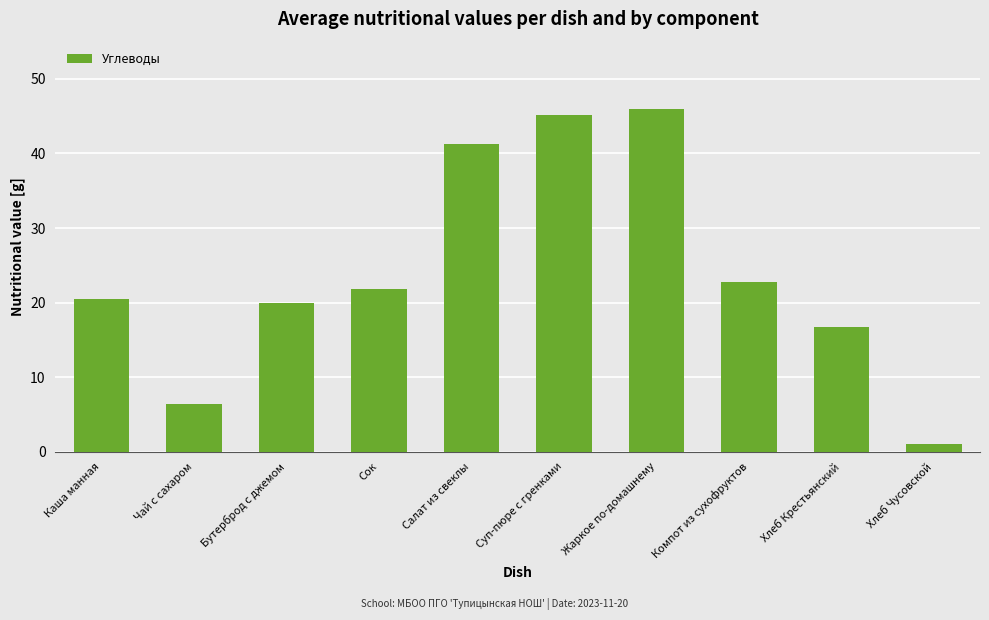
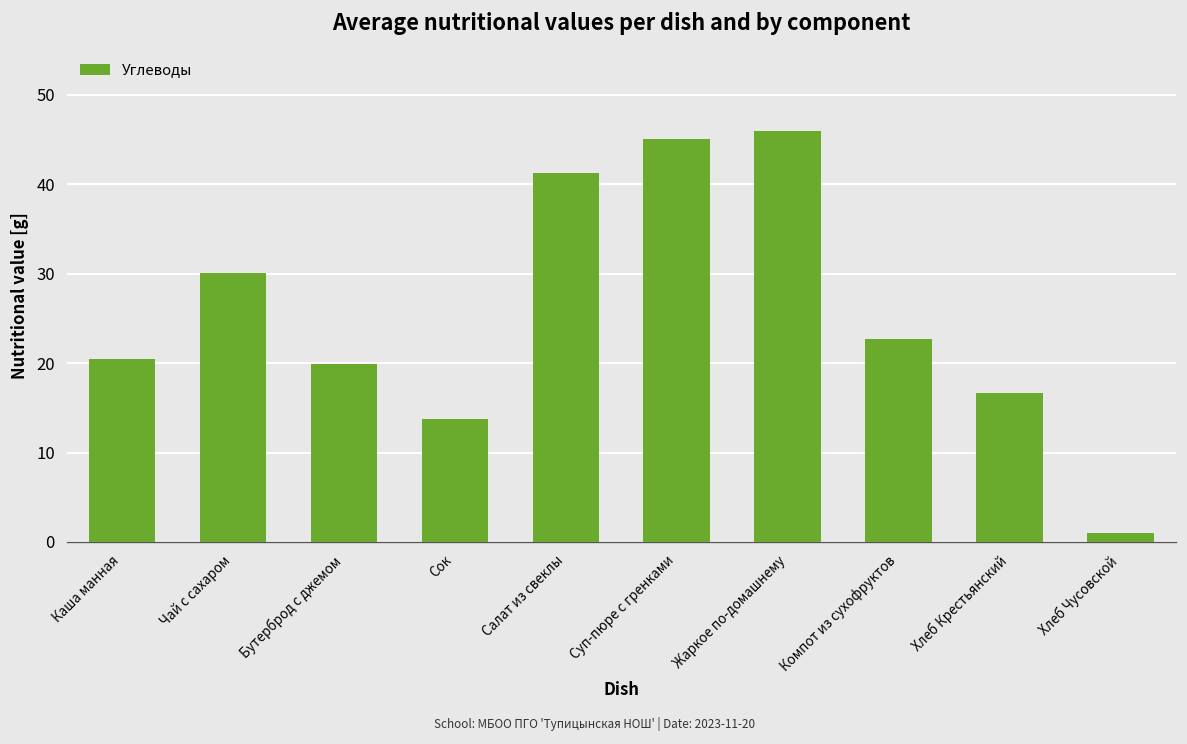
Чай с сахаром: 6 -> 30
Сок: 22 -> 14
